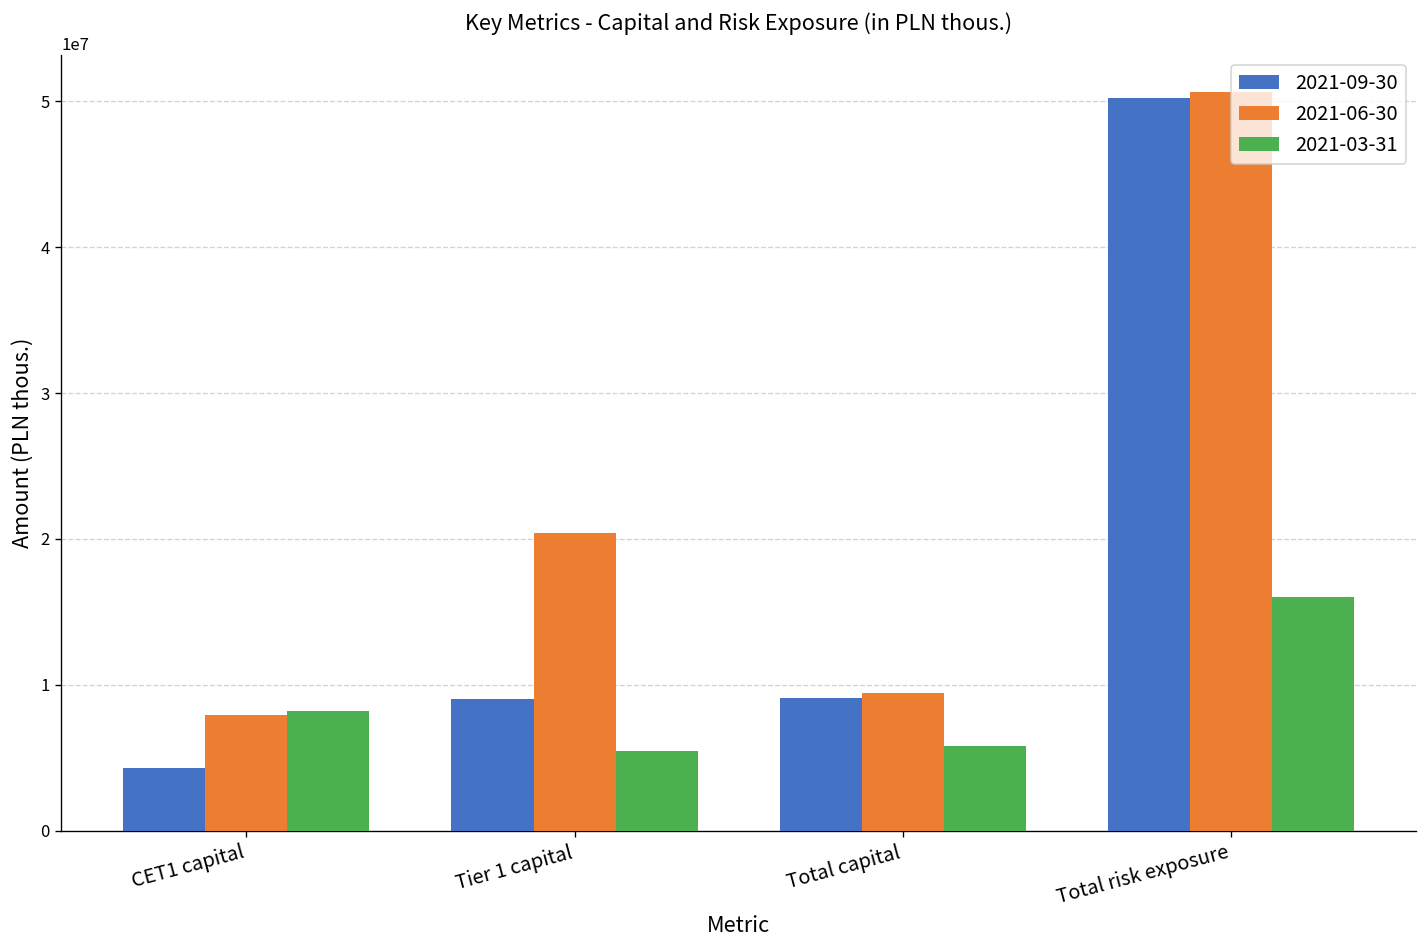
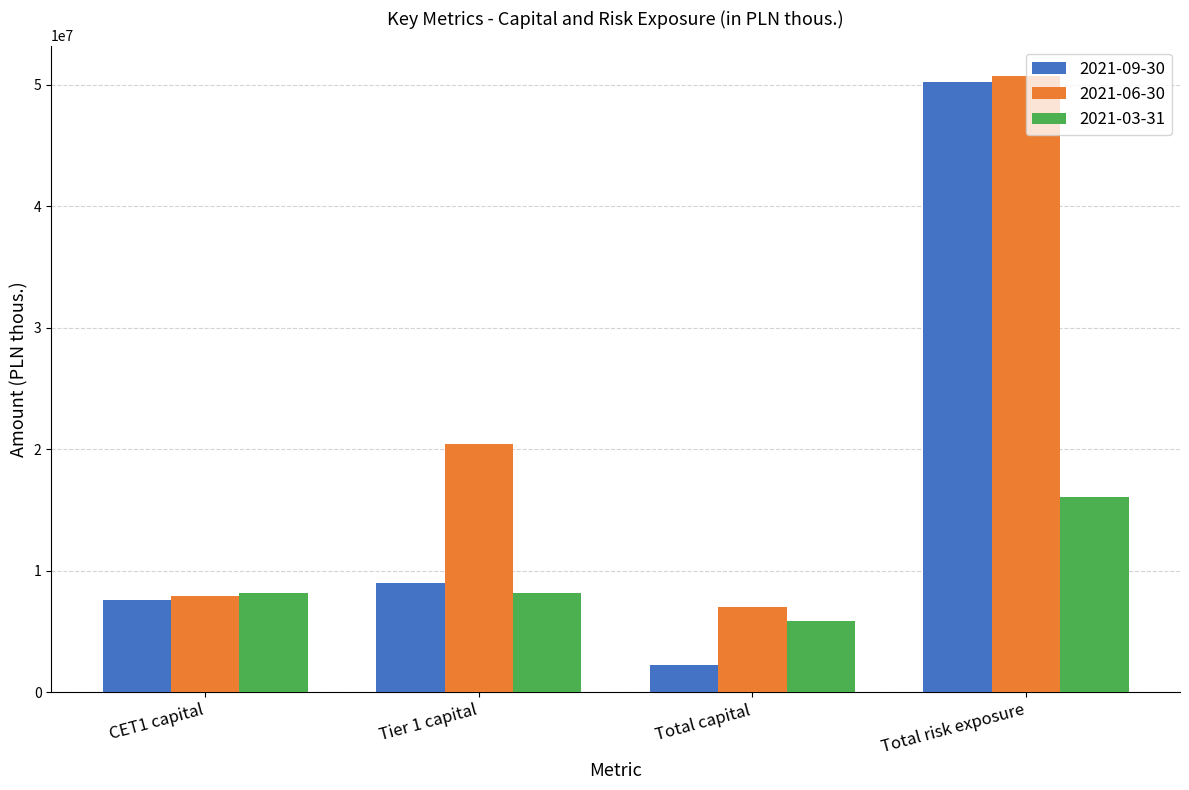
2021-09-30, CET1 capital: 4300000 -> 7600000
2021-03-31, Tier 1 capital: 5400000 -> 8200000
2021-09-30, Total capital: 9100000 -> 2200000
2021-06-30, Total capital: 9500000 -> 7000000
